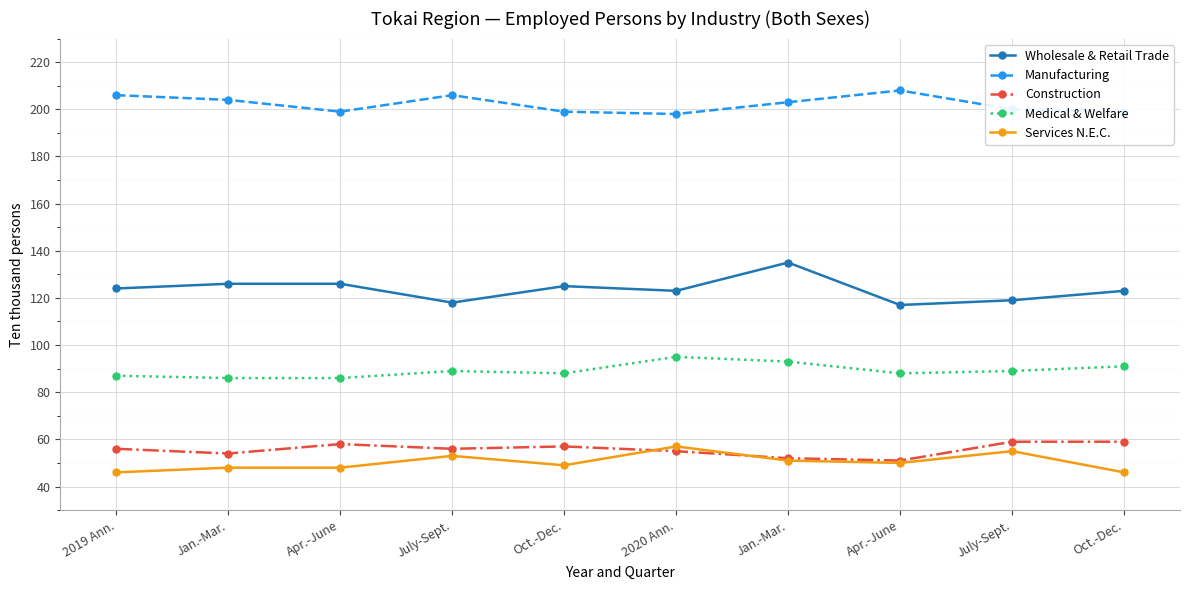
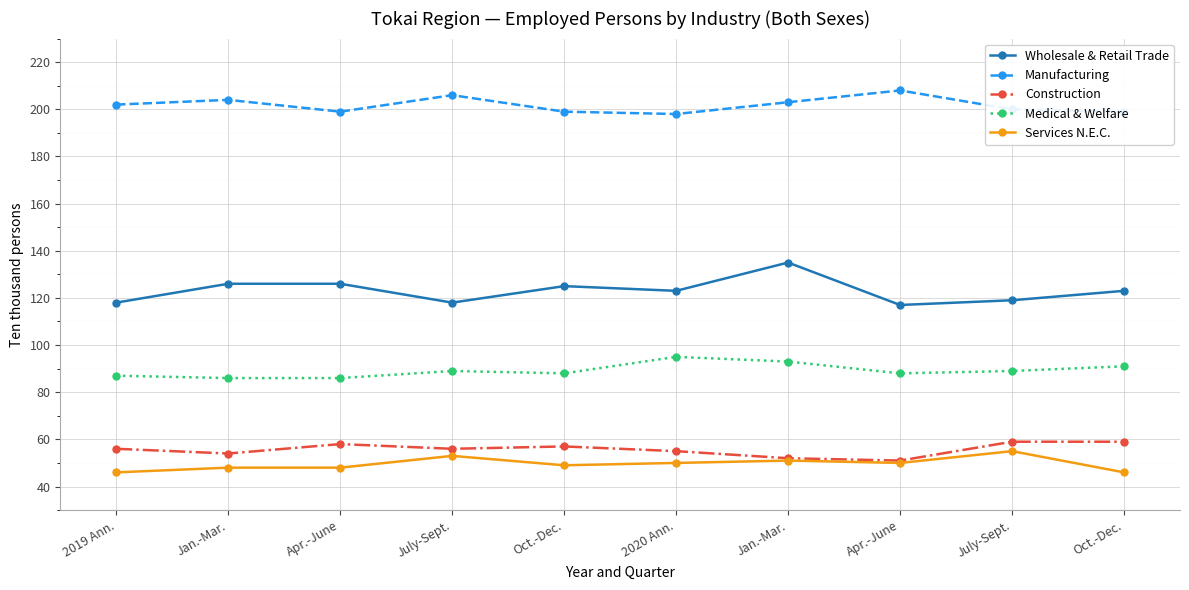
Wholesale & Retail Trade, 2019 Ann.: 124 -> 118
Manufacturing, 2019 Ann.: 206 -> 202
Services N.E.C., 2020 Ann.: 57 -> 50
